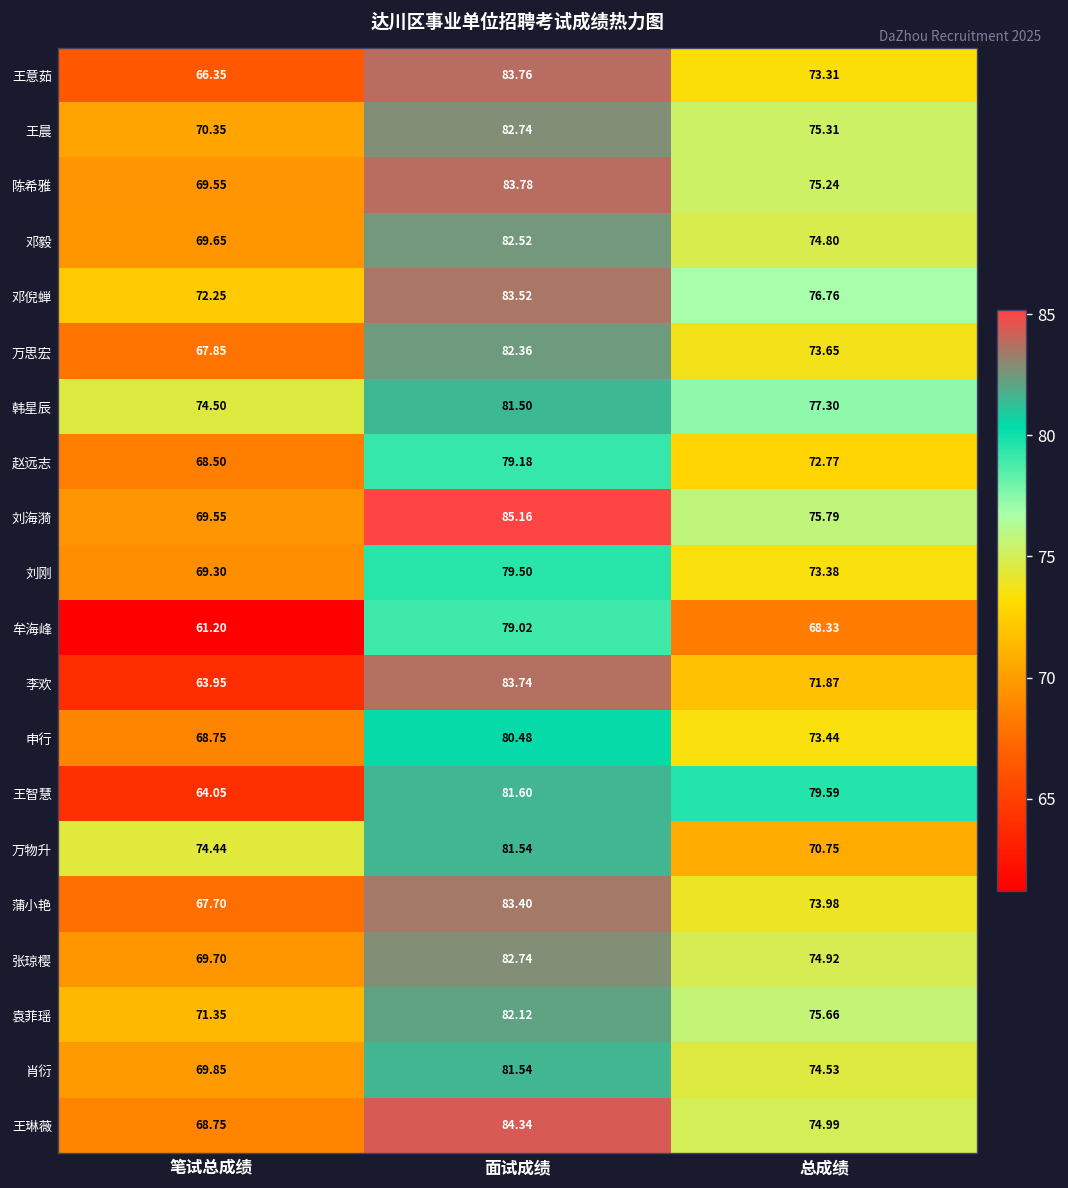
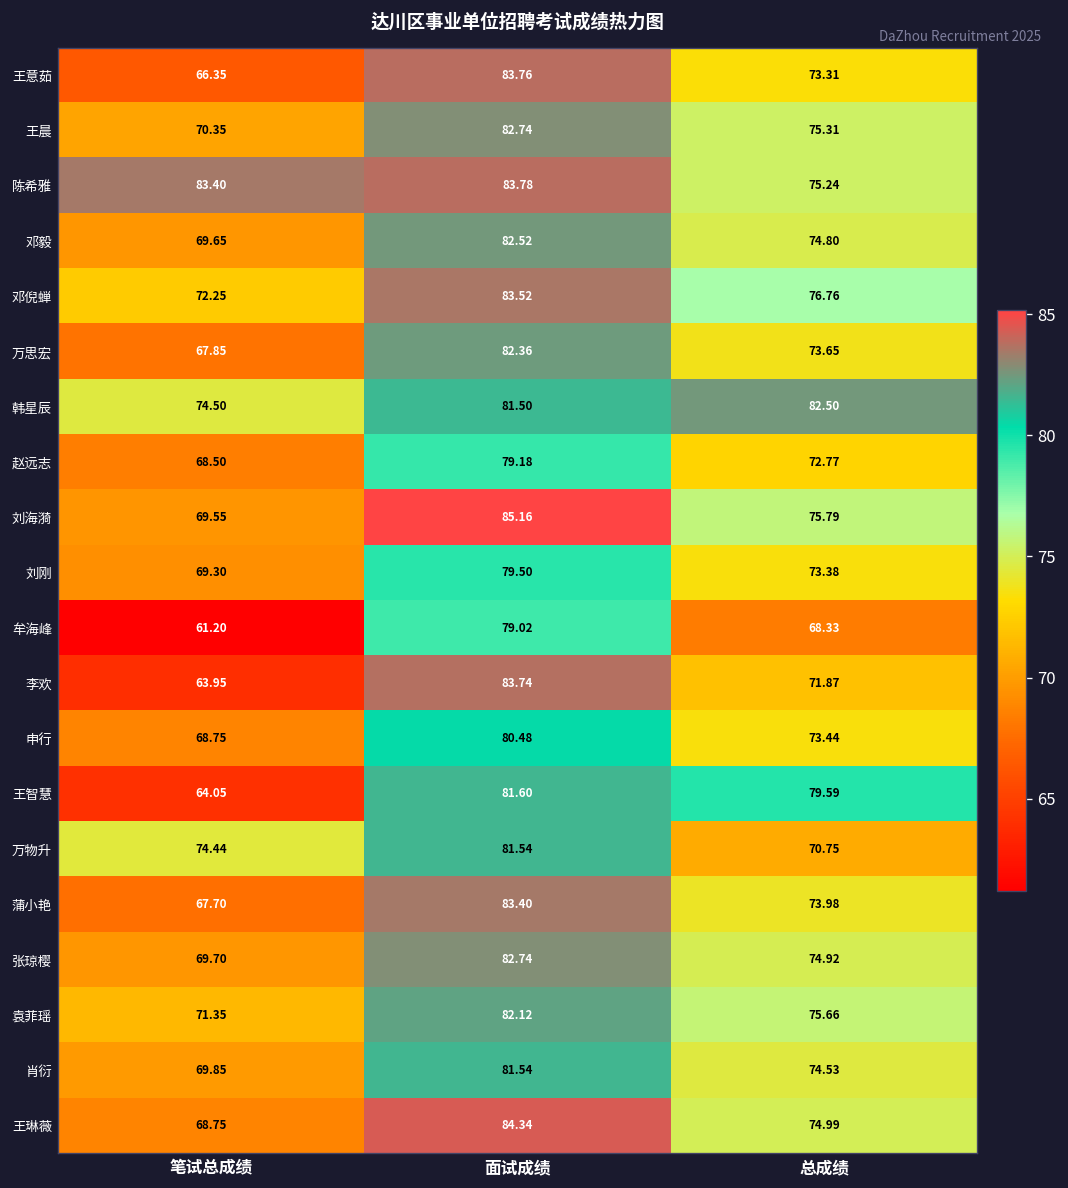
陈希雅, 笔试总成绩: 69.55 -> 83.40
韩星辰, 总成绩: 77.30 -> 82.50
